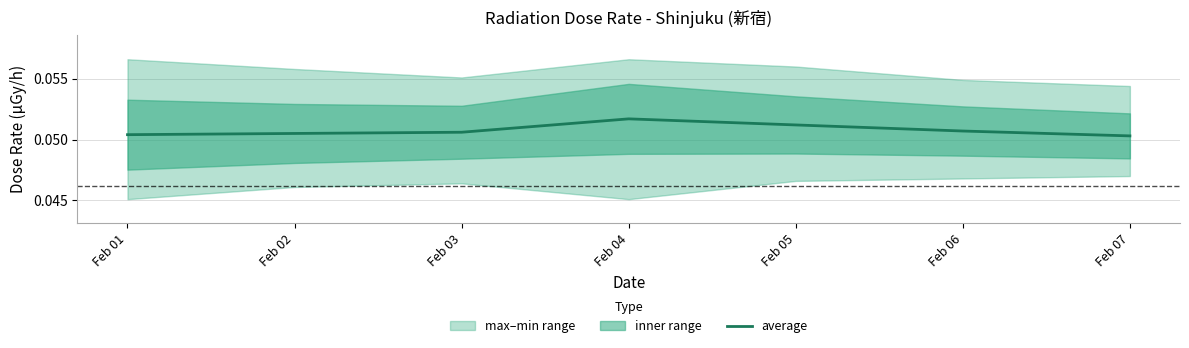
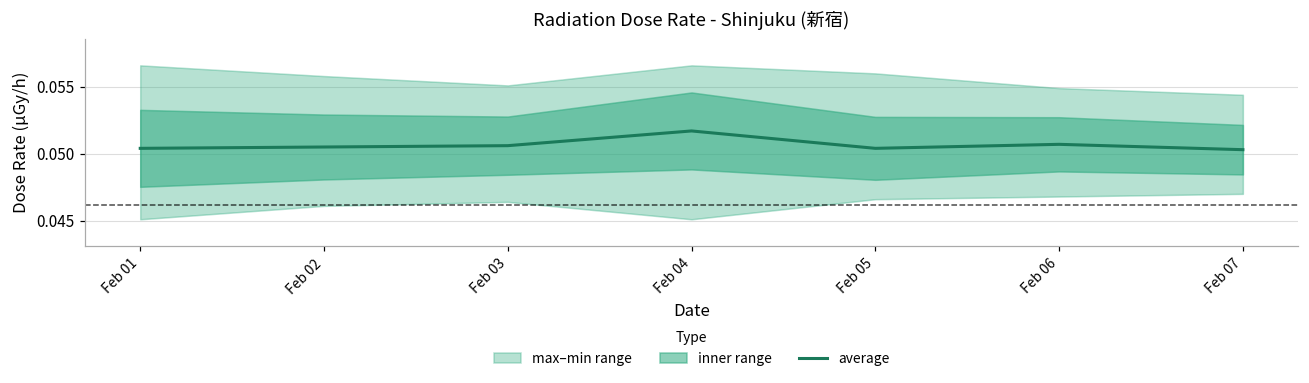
average, Feb 05: 0.0512 -> 0.0504
